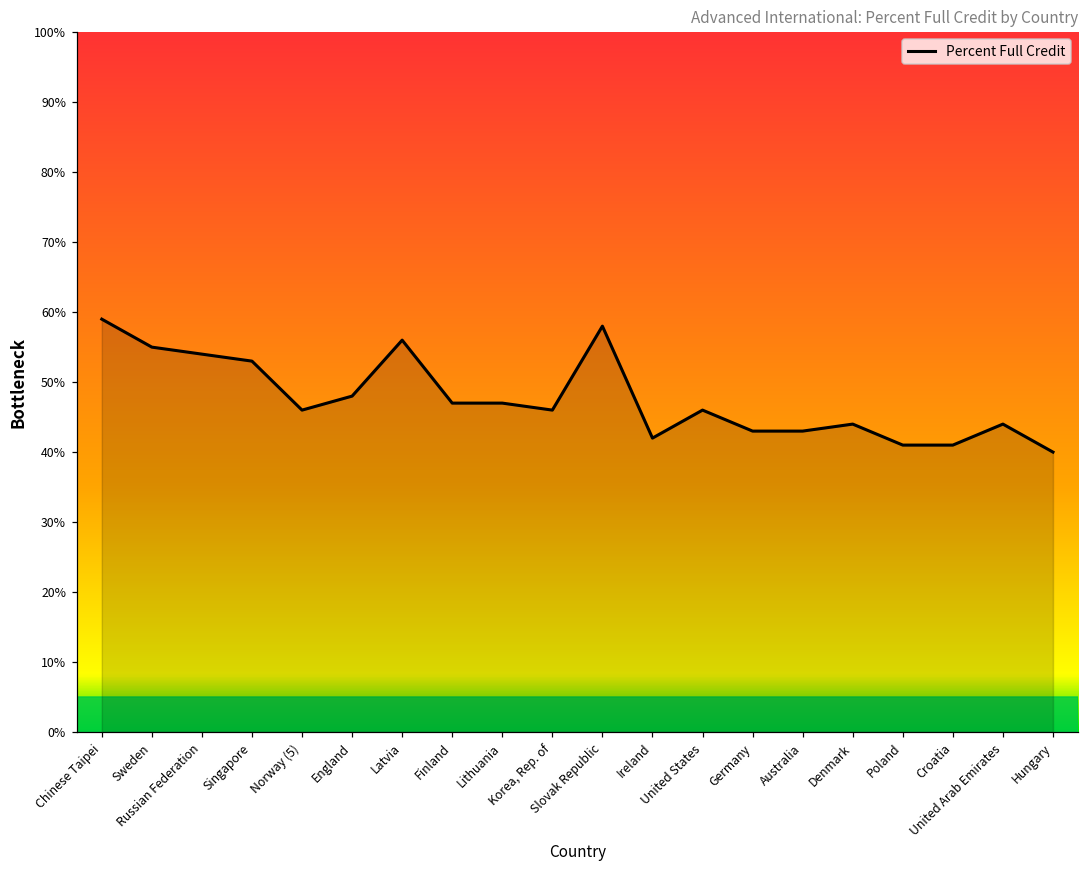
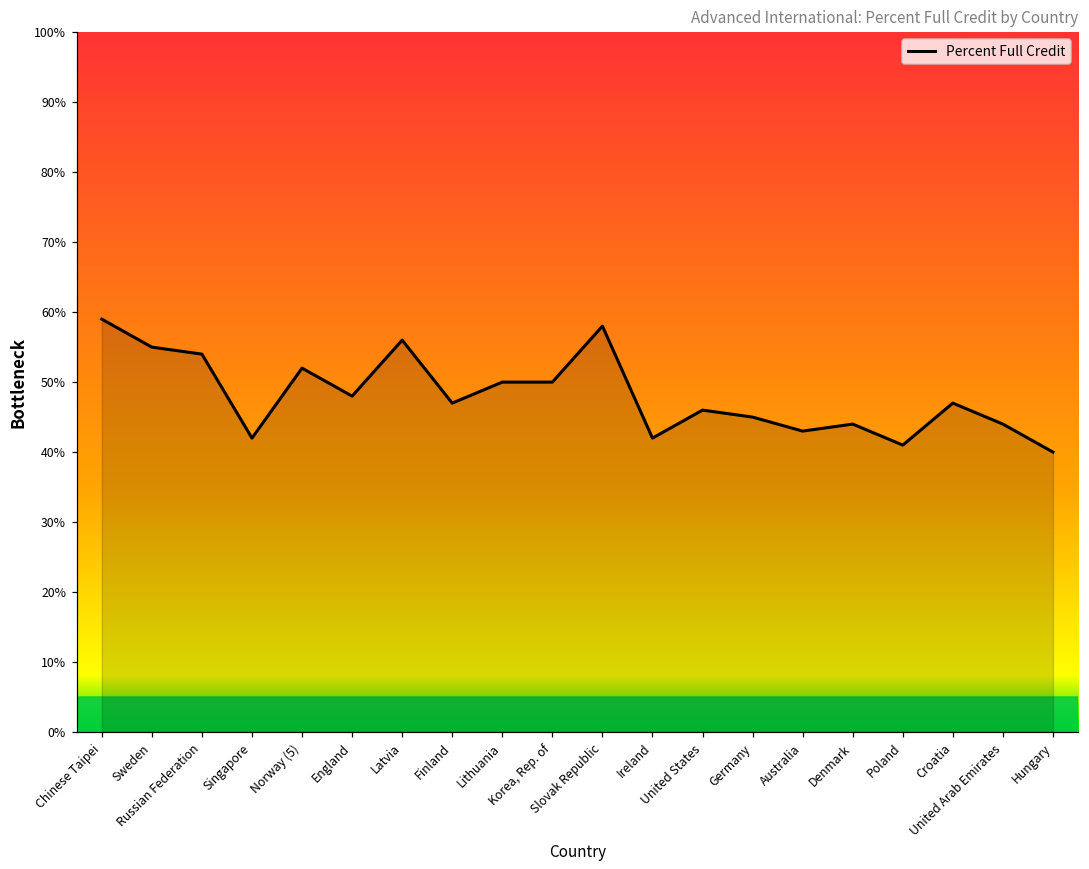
Singapore: 53% -> 42%
Norway (5): 46% -> 52%
Lithuania: 47% -> 50%
Korea, Rep. of: 46% -> 50%
Germany: 43% -> 45%
Croatia: 41% -> 47%
